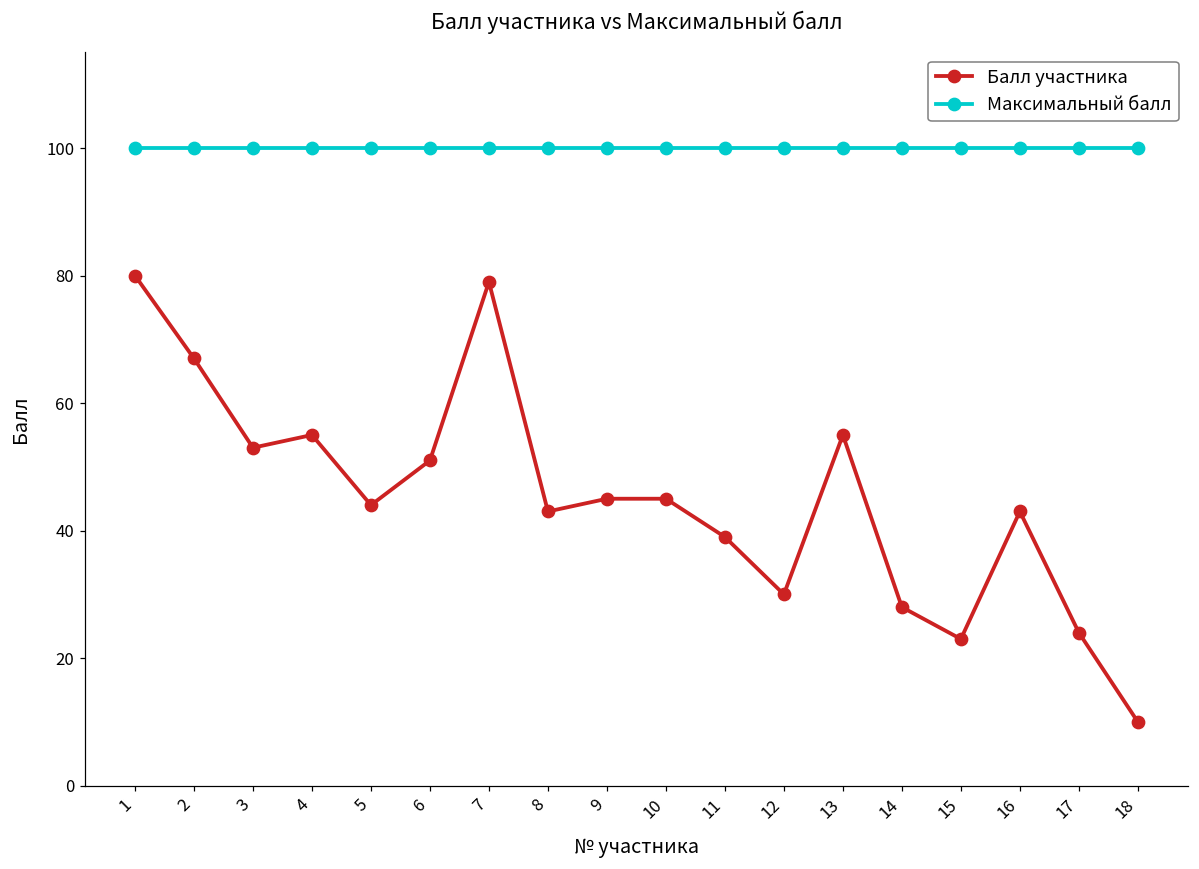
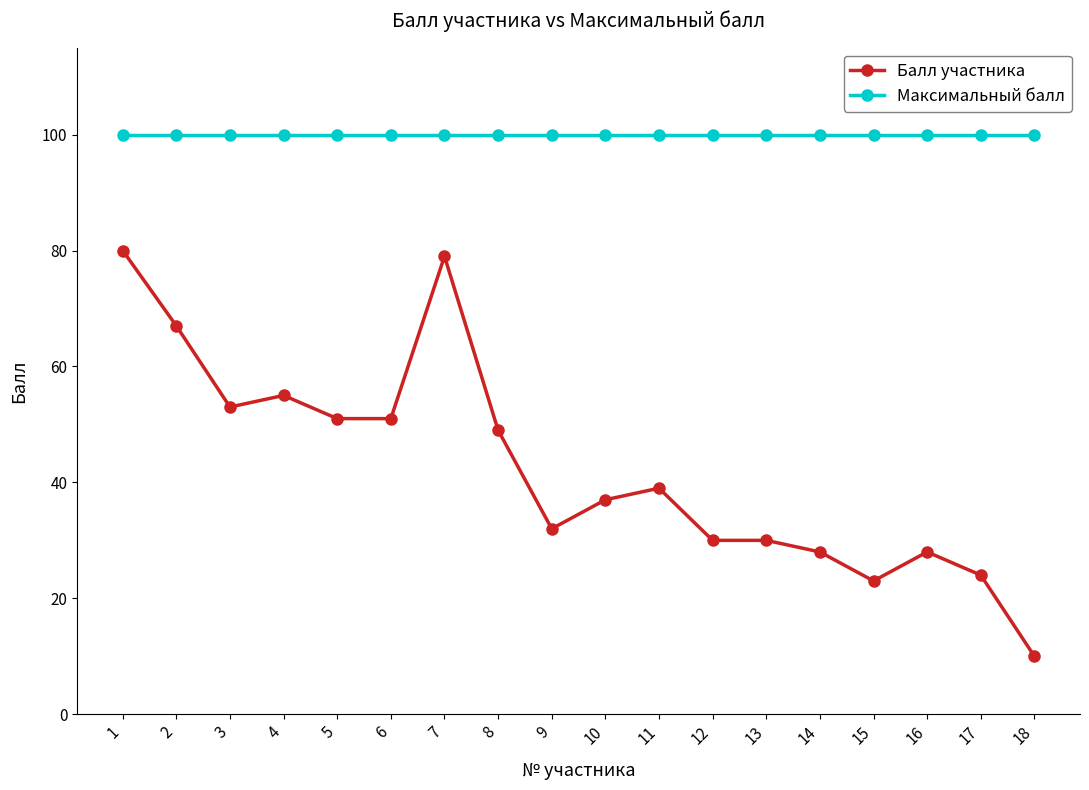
Балл участника, 5: 44 -> 51
Балл участника, 8: 43 -> 49
Балл участника, 9: 45 -> 32
Балл участника, 10: 45 -> 37
Балл участника, 13: 55 -> 30
Балл участника, 16: 43 -> 28
